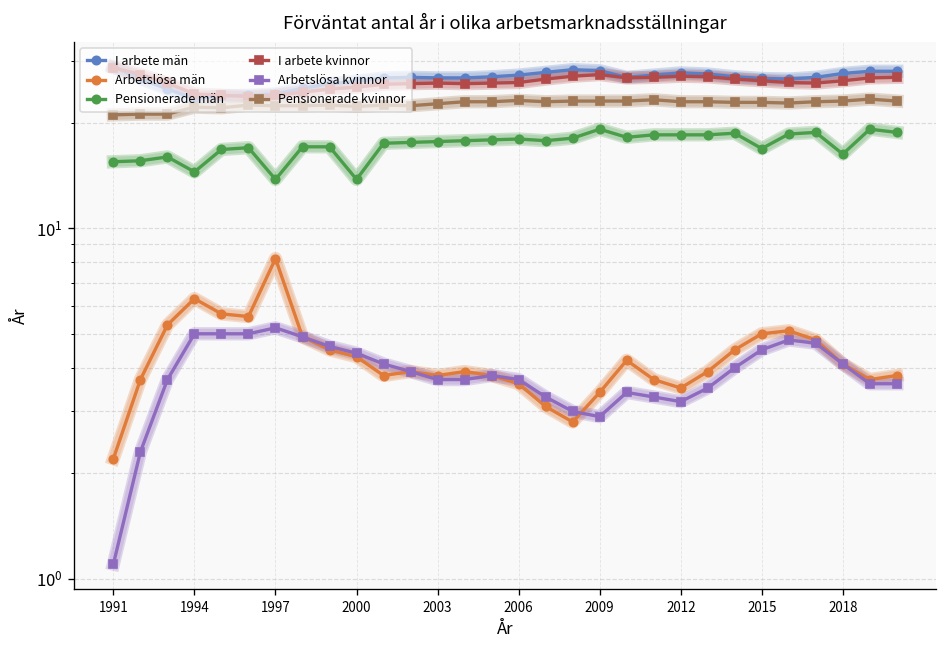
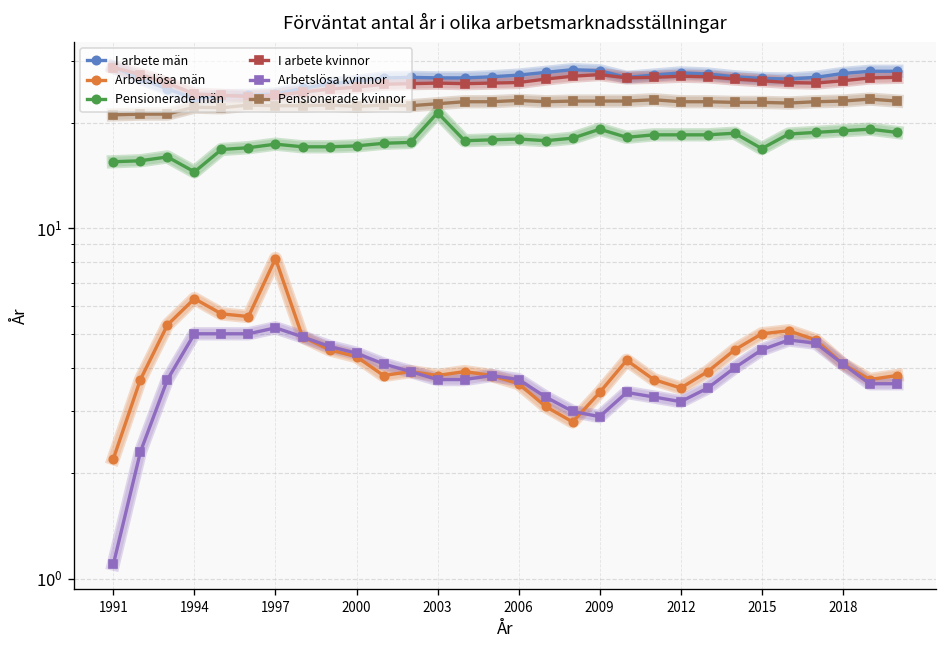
Pensionerade män, 1997: 14 -> 17
Pensionerade män, 2000: 14 -> 17
Pensionerade män, 2003: 18 -> 21
Pensionerade män, 2018: 16 -> 19
